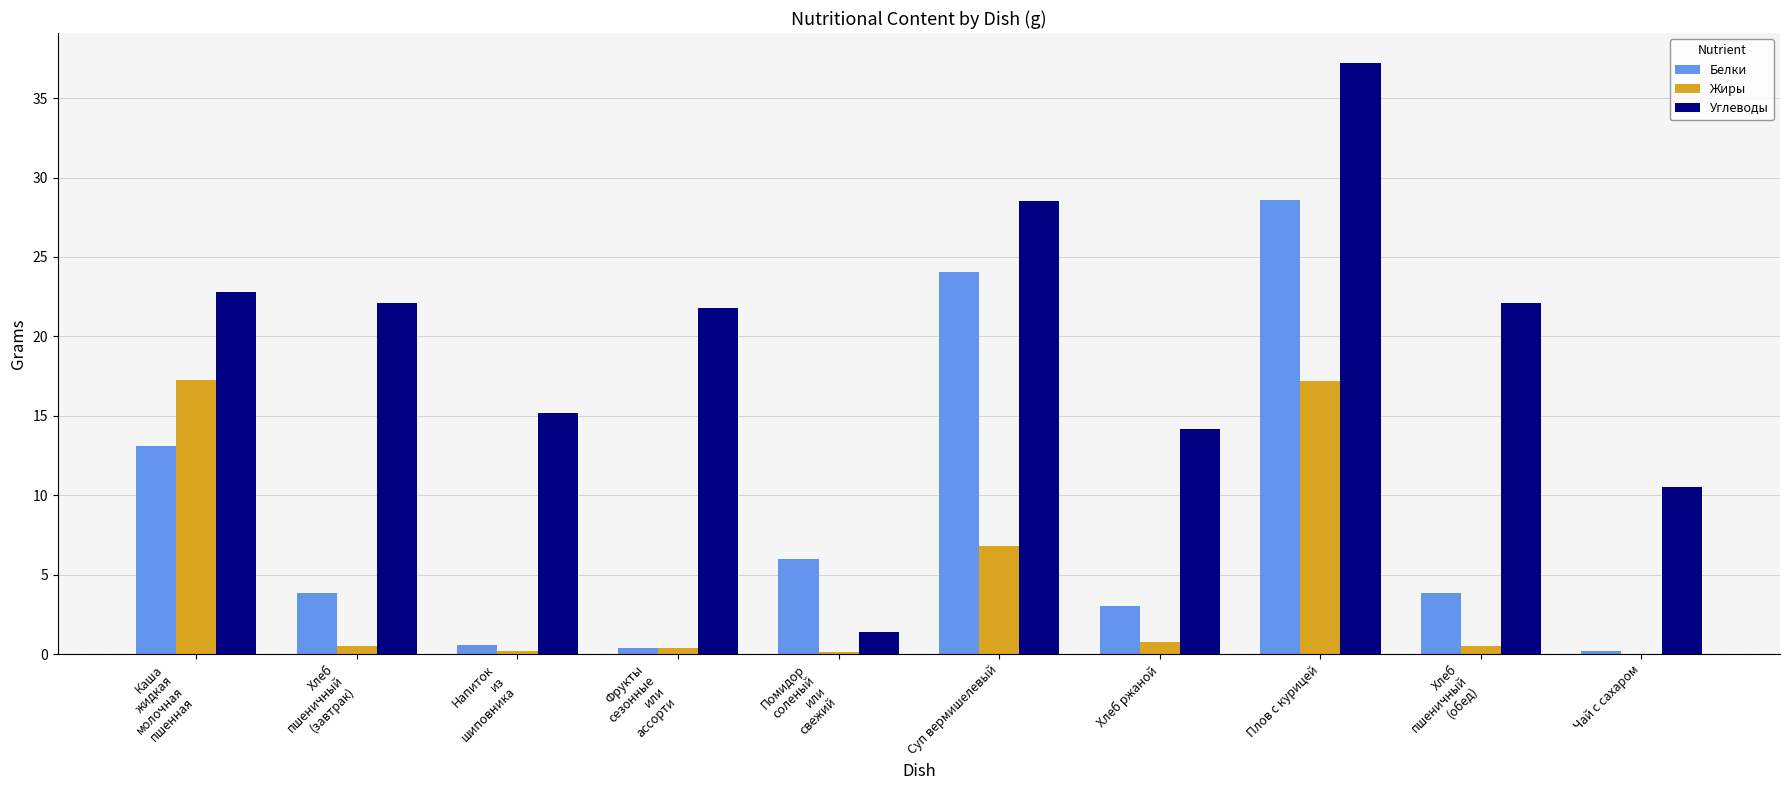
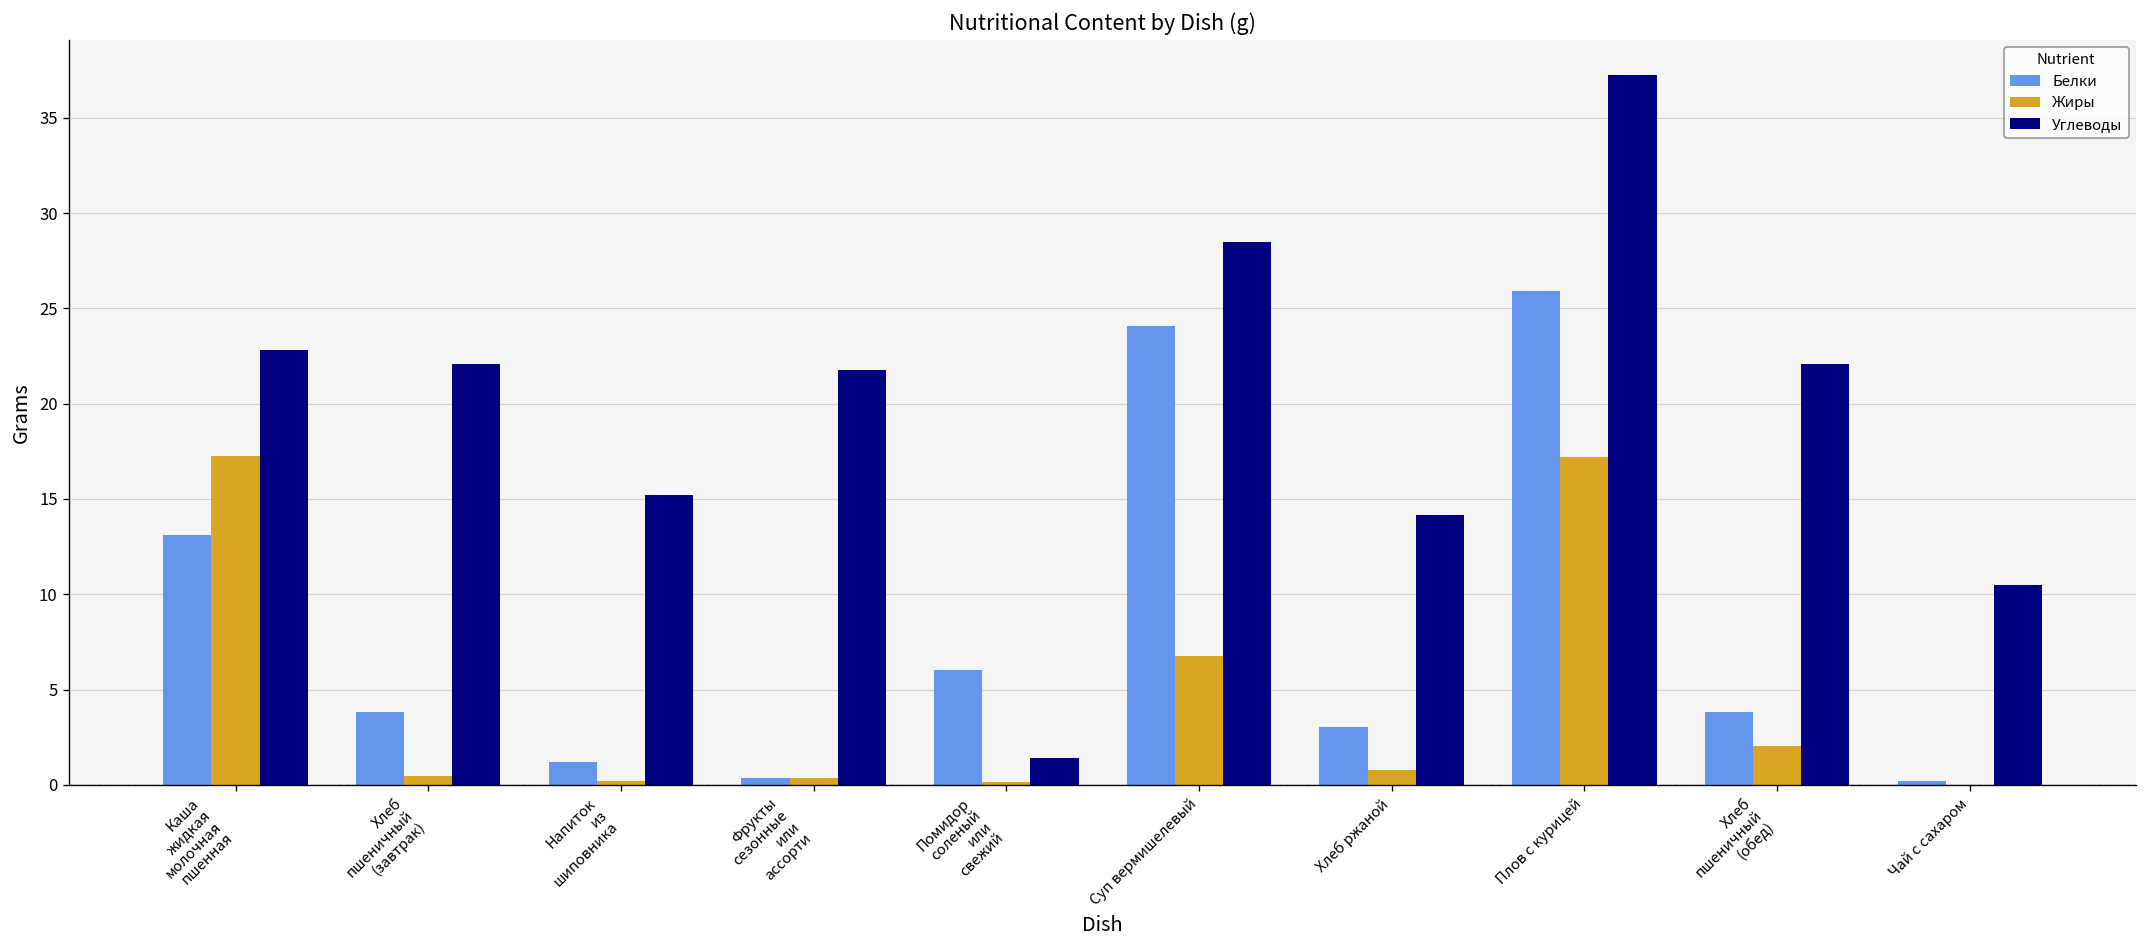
Белки, Напиток из шиповника: 0.6 -> 1.2
Белки, Плов с курицей: 28.6 -> 25.9
Жиры, Хлеб пшеничный (обед): 0.5 -> 2.1
